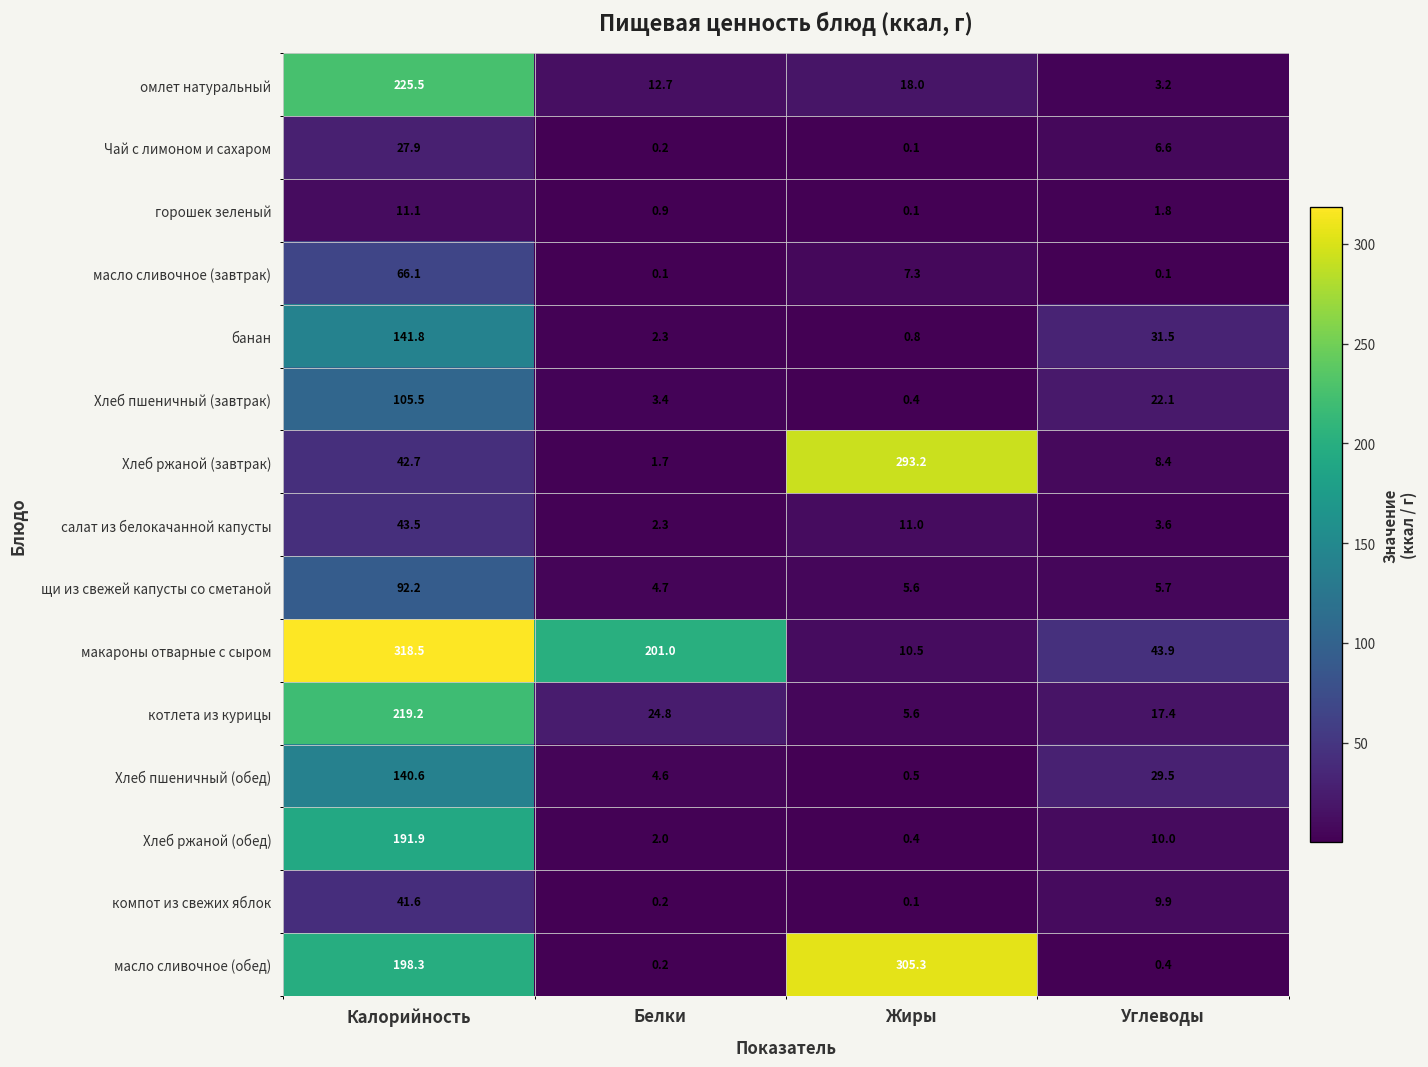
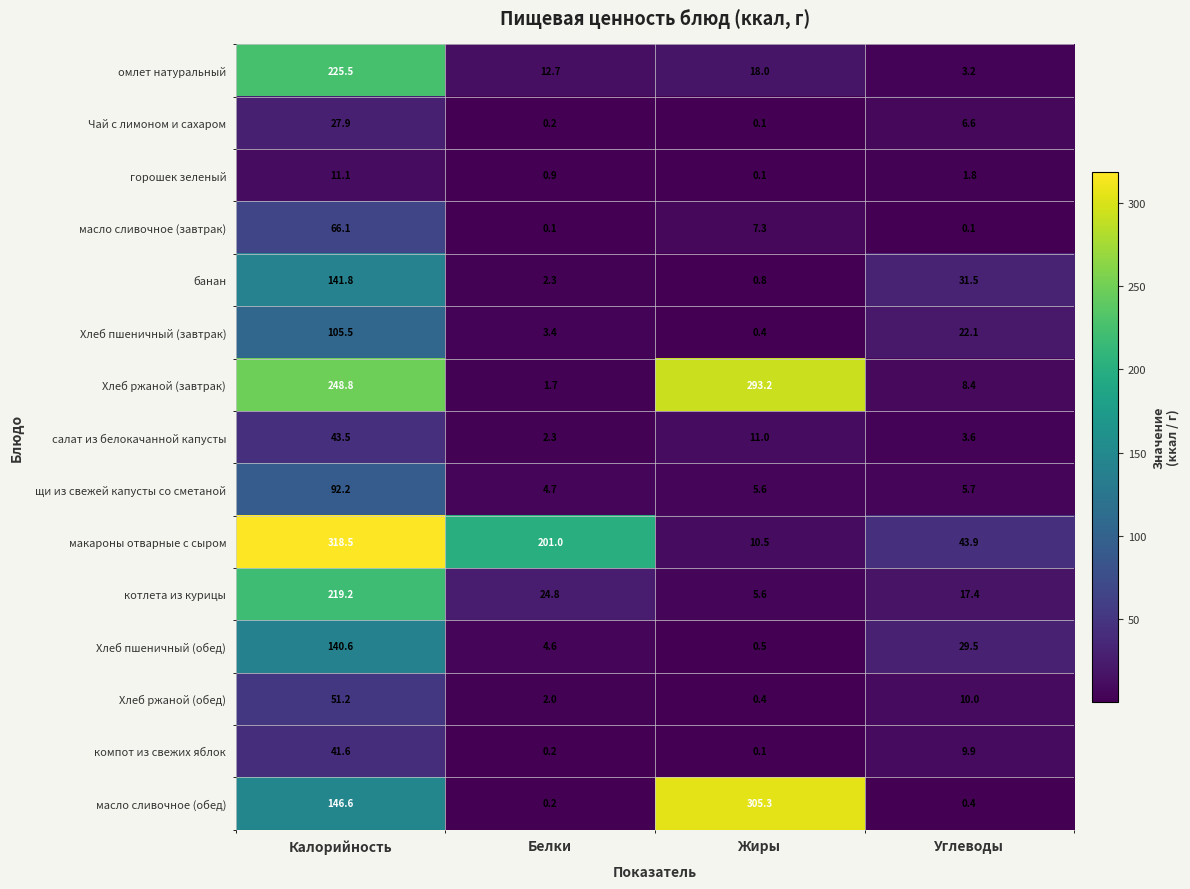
Хлеб ржаной (завтрак), Калорийность: 42.7 -> 248.8
Хлеб ржаной (обед), Калорийность: 191.9 -> 51.2
масло сливочное (обед), Калорийность: 198.3 -> 146.6
